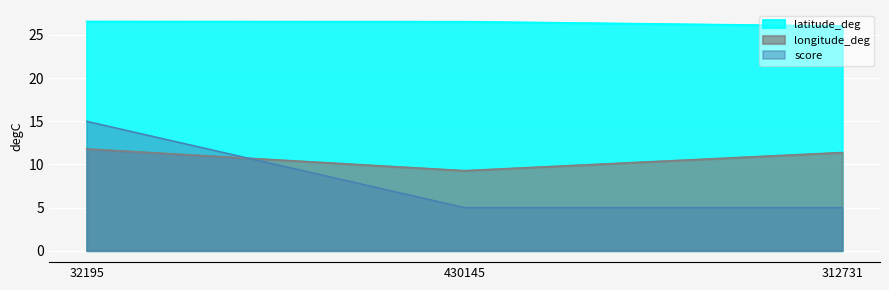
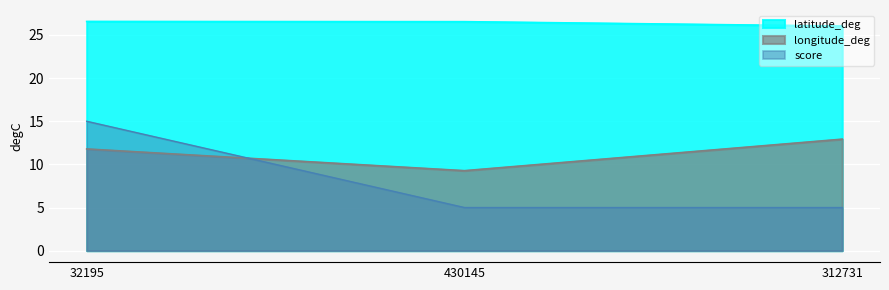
longitude_deg, 312731: 11 -> 13
